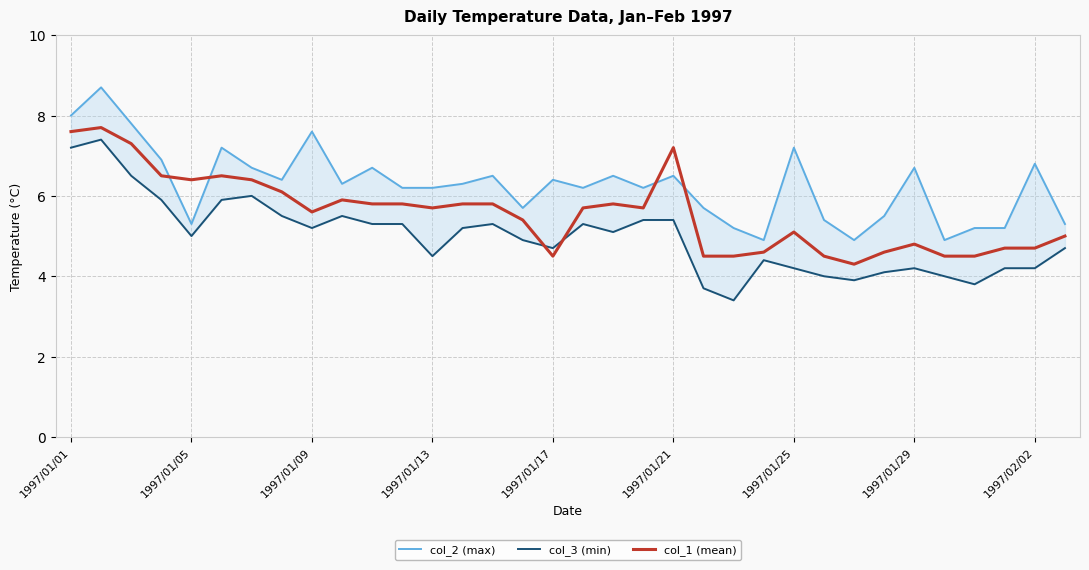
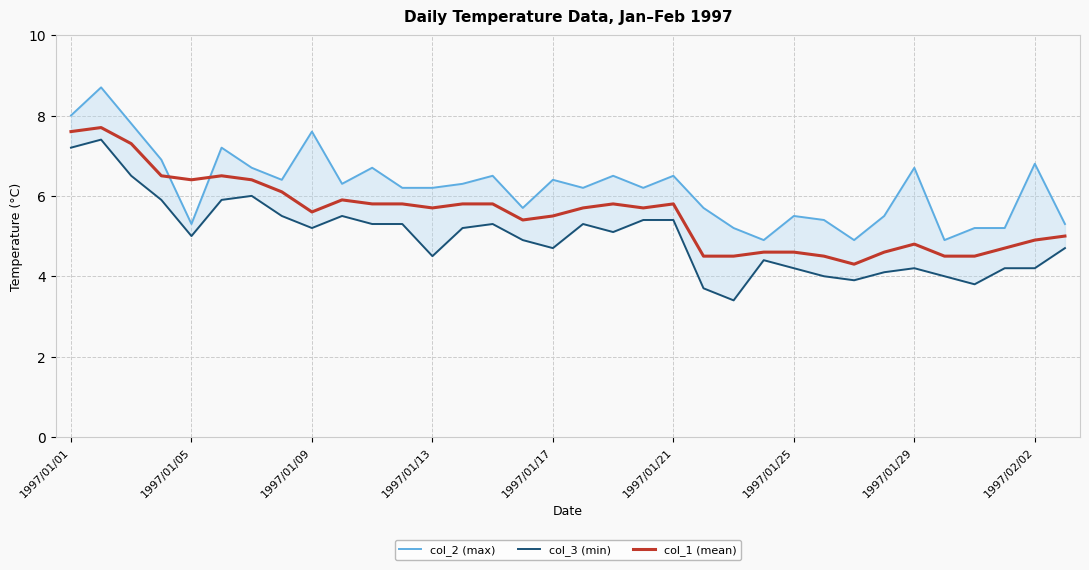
col_1 (mean), 1997/01/17: 4.5 -> 5.5
col_1 (mean), 1997/01/21: 7.2 -> 5.8
col_2 (max), 1997/01/25: 7.2 -> 5.5
col_1 (mean), 1997/01/25: 5.1 -> 4.6
col_1 (mean), 1997/02/02: 4.7 -> 4.9
